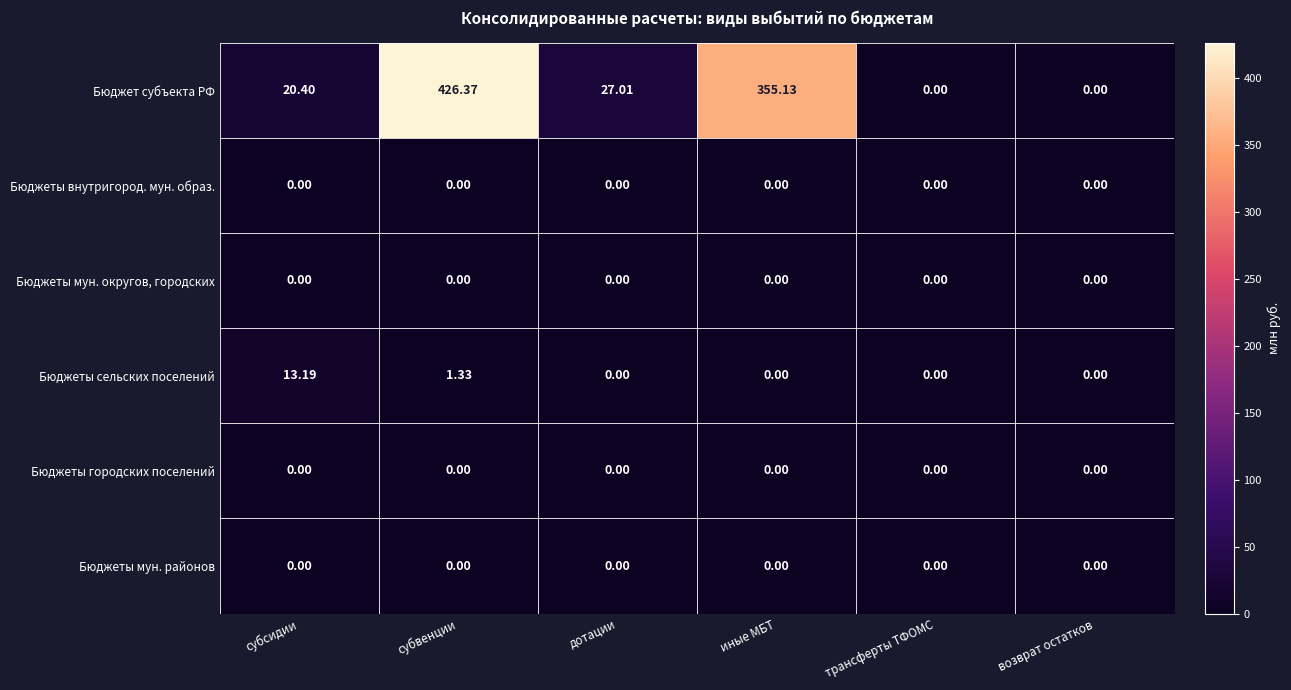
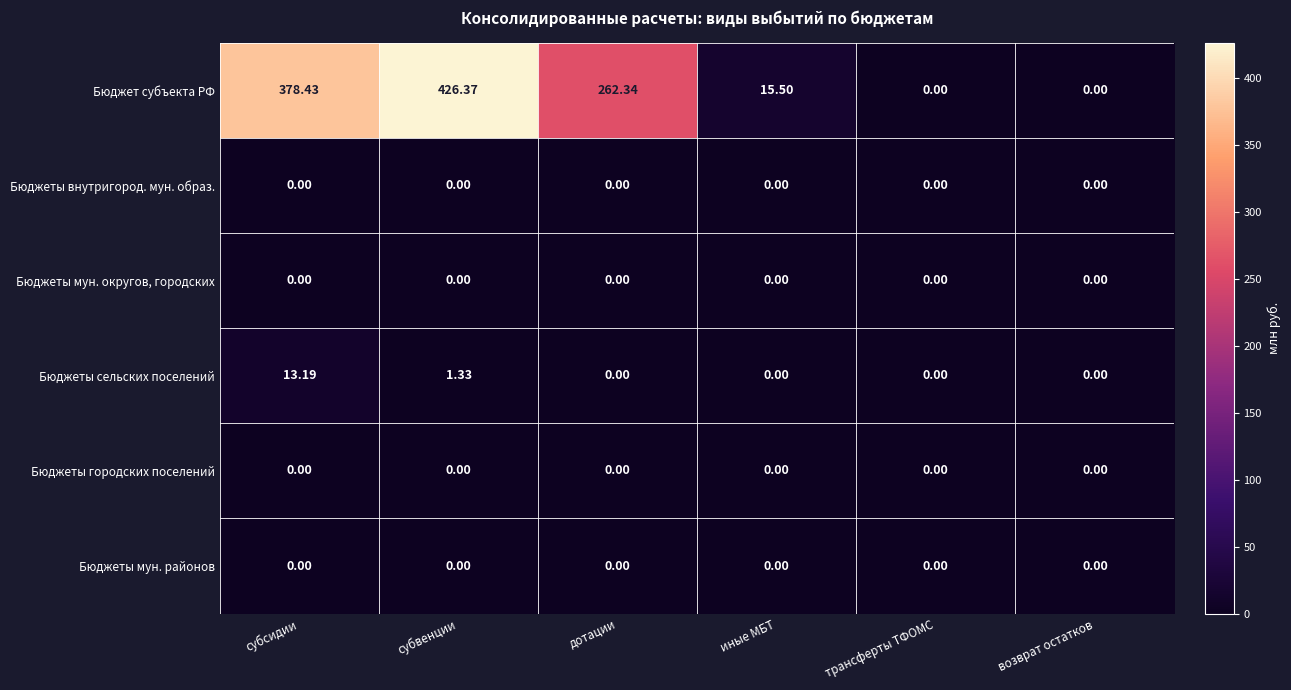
Бюджет субъекта РФ, субсидии: 20.40 -> 378.43
Бюджет субъекта РФ, дотации: 27.01 -> 262.34
Бюджет субъекта РФ, иные МБТ: 355.13 -> 15.50
